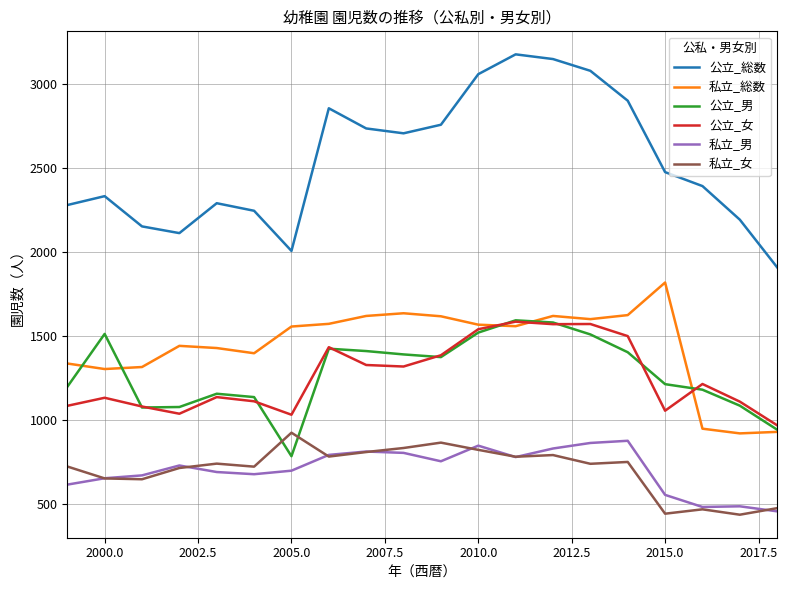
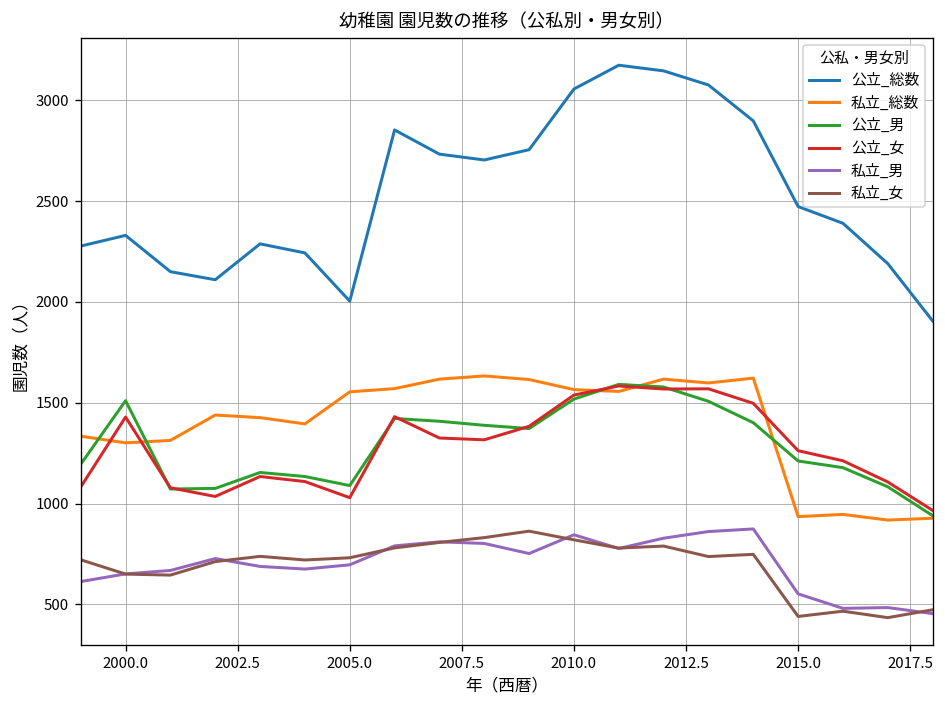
公立_女, 2000.0: 1130 -> 1430
公立_男, 2005.0: 780 -> 1090
私立_女, 2005.0: 920 -> 730
私立_総数, 2015.0: 1820 -> 940
公立_女, 2015.0: 1050 -> 1260
